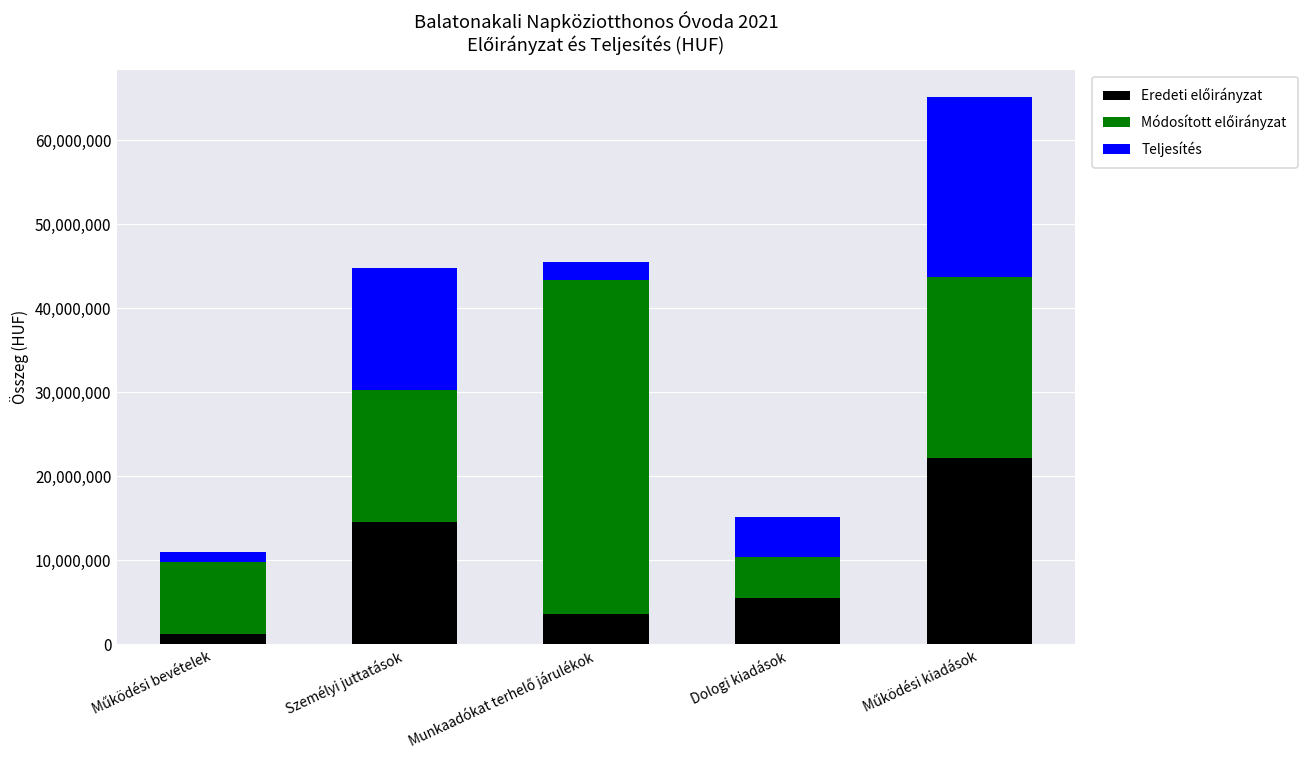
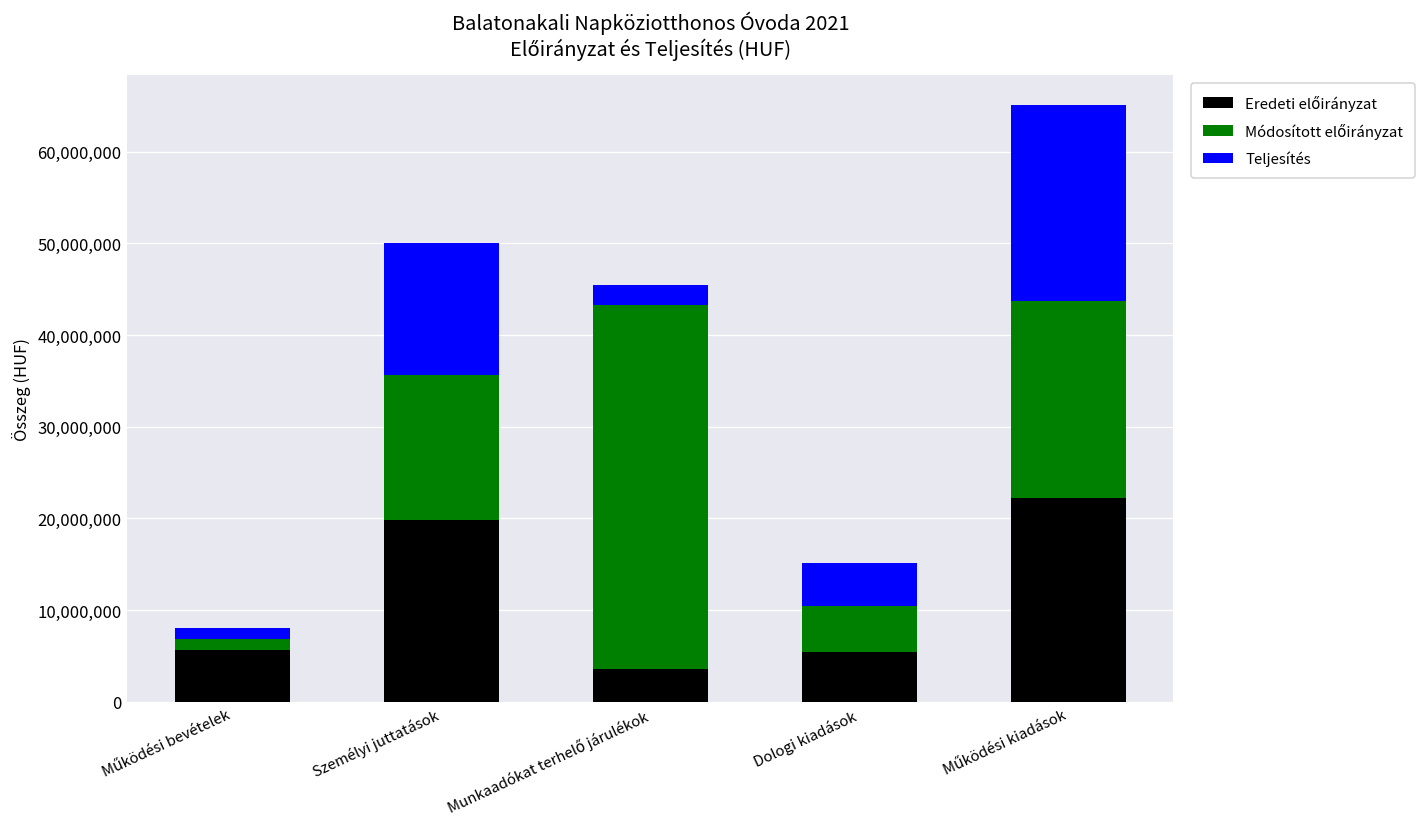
Eredeti előirányzat, Működési bevételek: 1,000,000 -> 6,000,000
Módosított előirányzat, Működési bevételek: 9,000,000 -> 1,000,000
Eredeti előirányzat, Személyi juttatások: 15,000,000 -> 20,000,000
